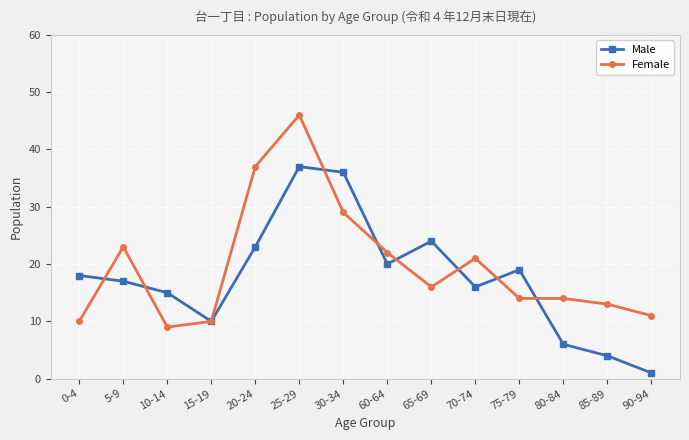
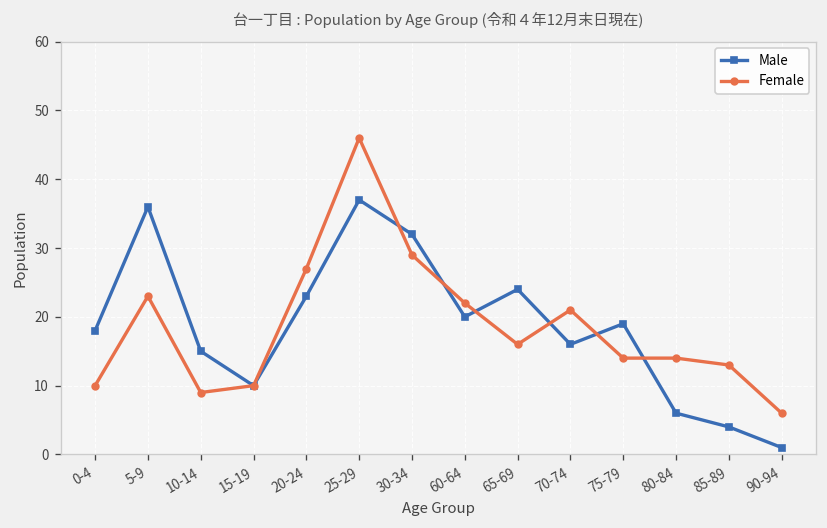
Male, 5-9: 17 -> 36
Female, 20-24: 37 -> 27
Male, 30-34: 36 -> 32
Female, 90-94: 11 -> 6
